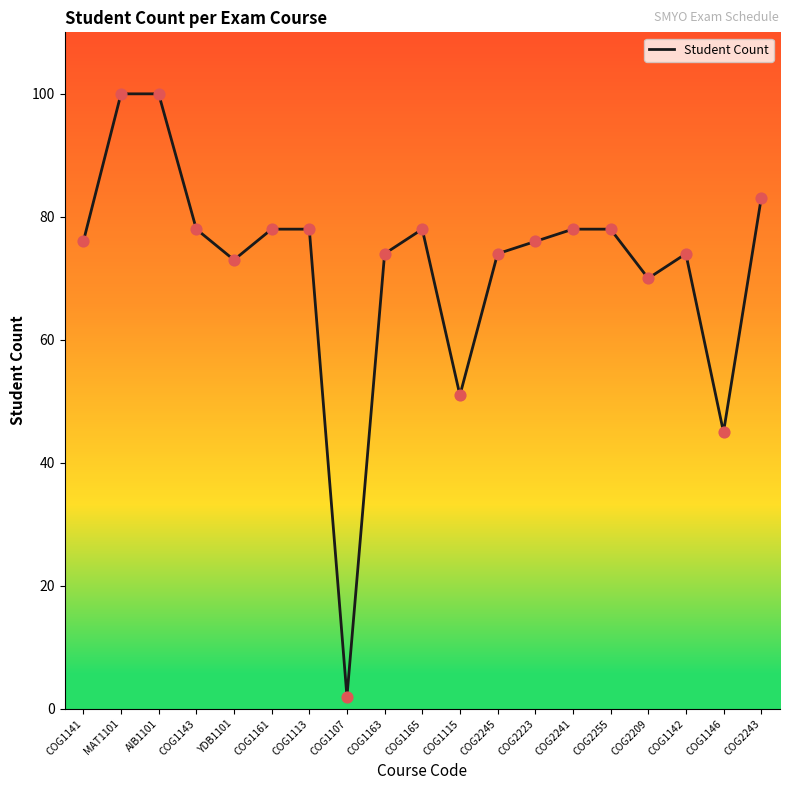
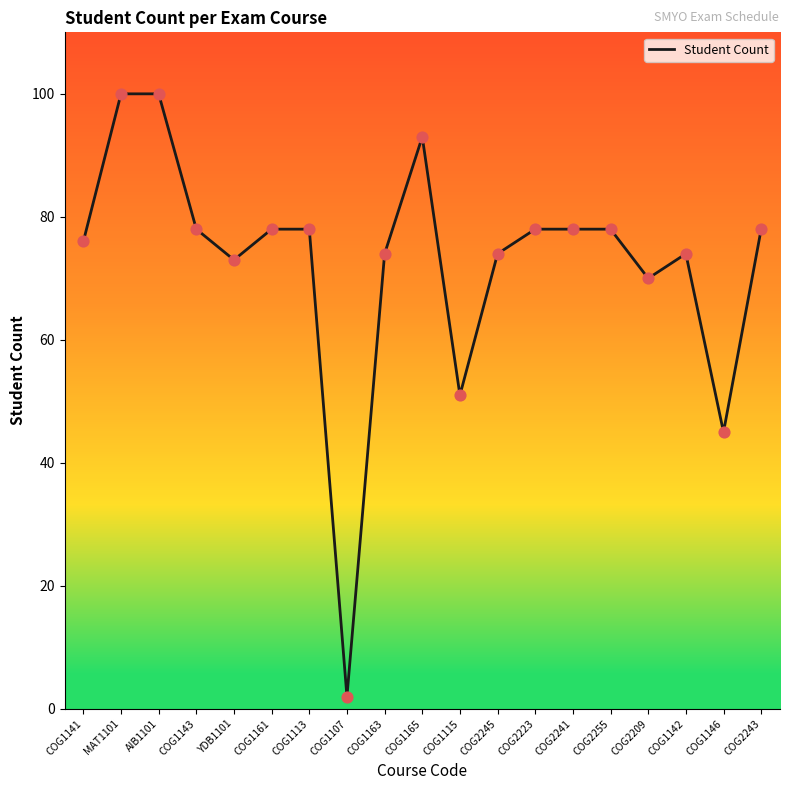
COG1165: 78 -> 93
COG2223: 76 -> 78
COG2243: 83 -> 78
